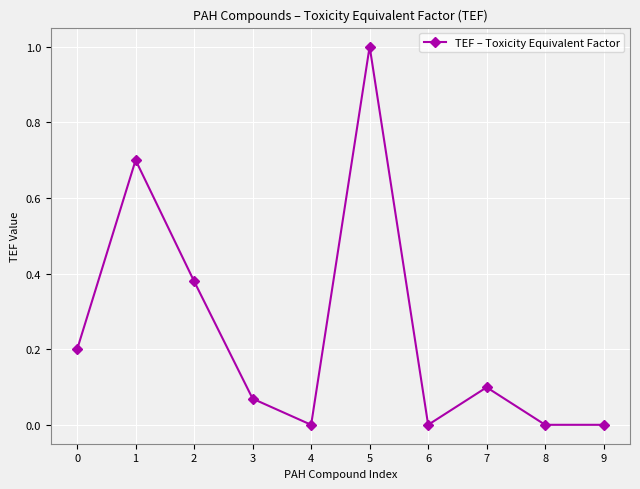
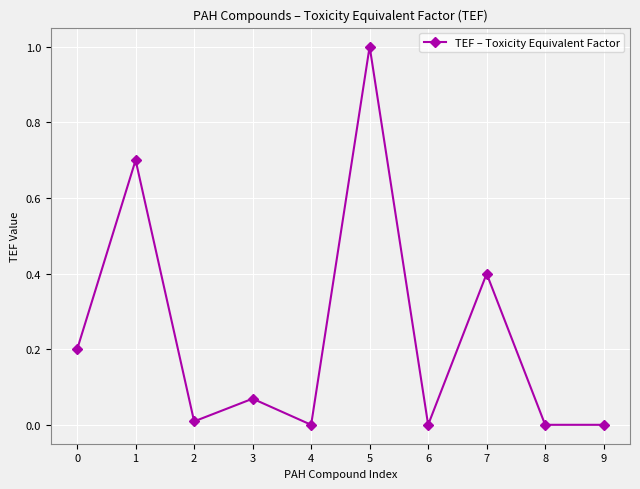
2: 0.38 -> 0.01
7: 0.1 -> 0.4
